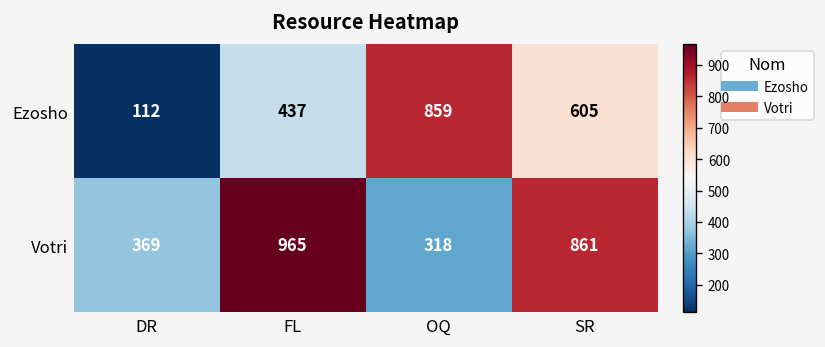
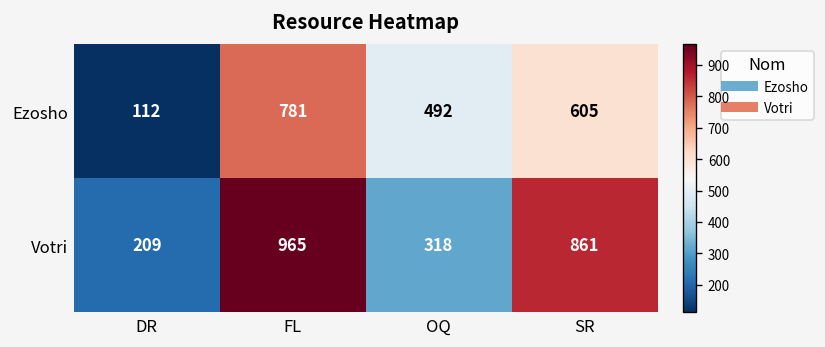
Ezosho, FL: 437 -> 781
Ezosho, OQ: 859 -> 492
Votri, DR: 369 -> 209
